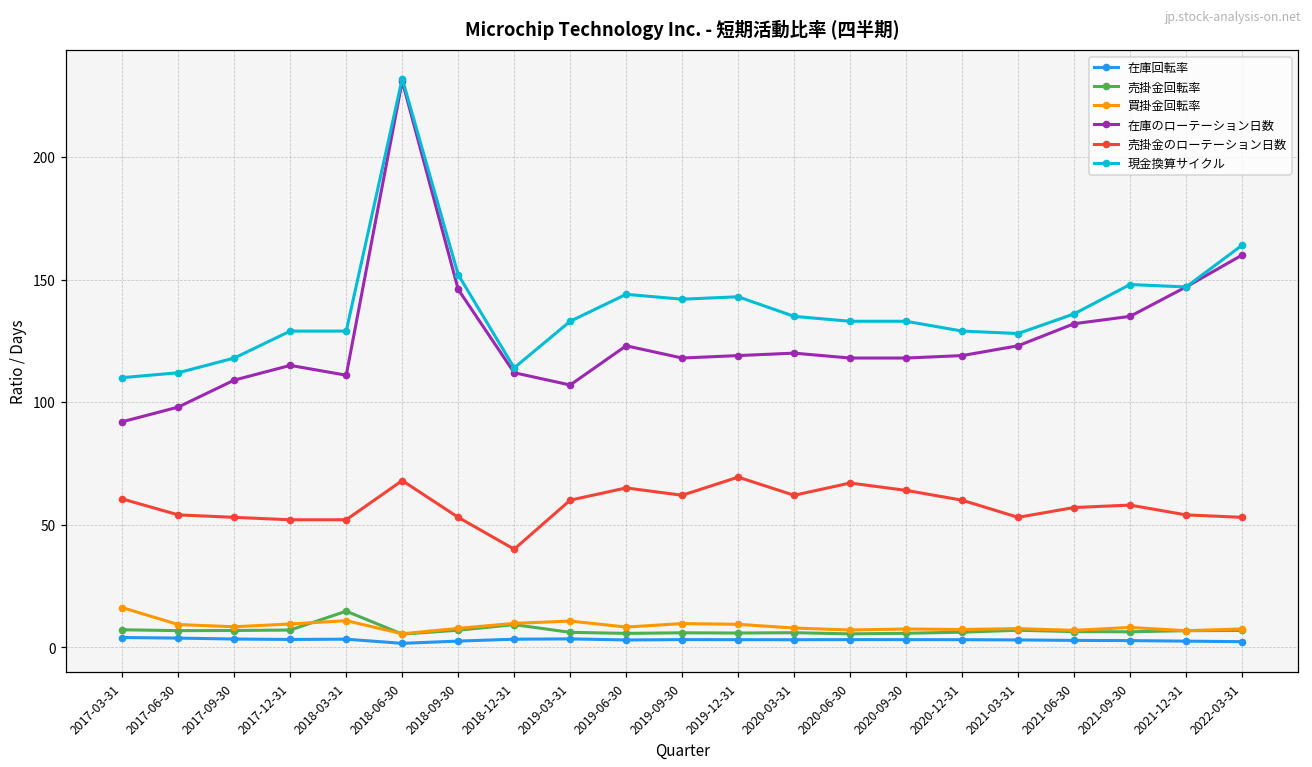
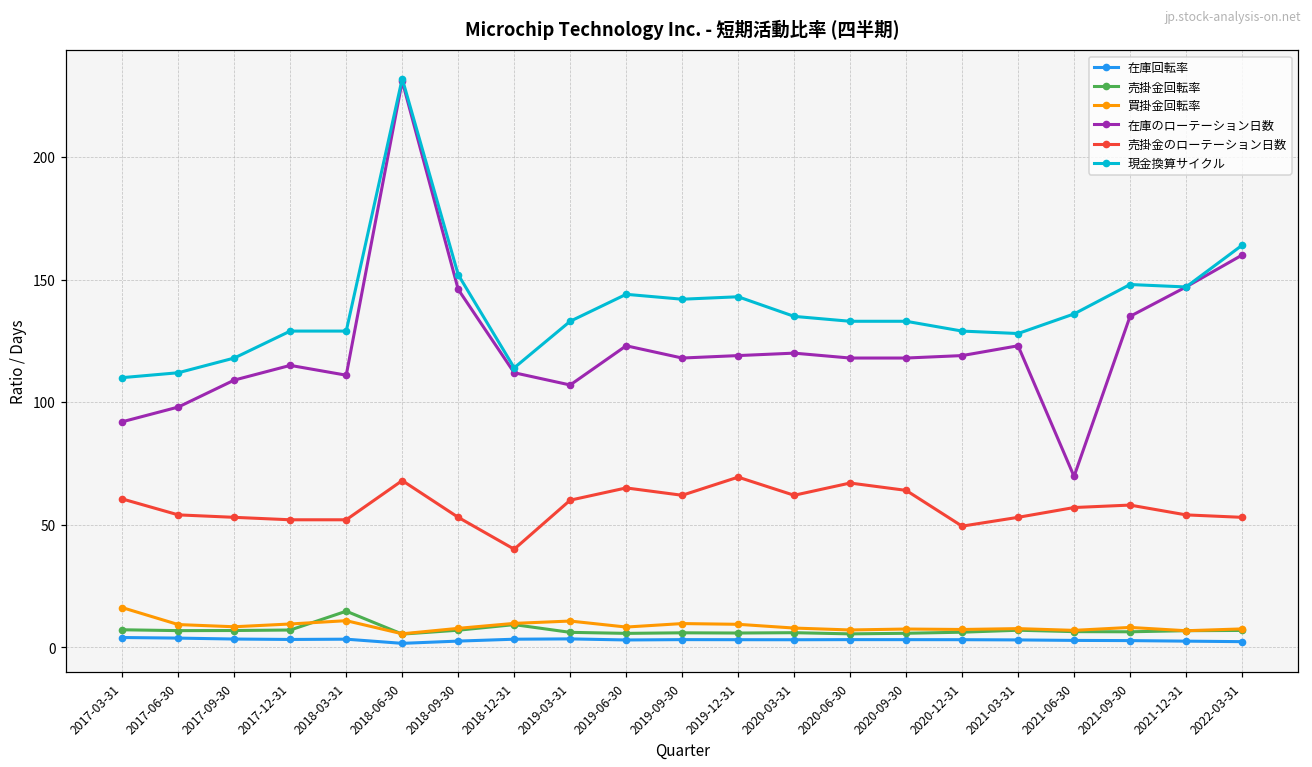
売掛金のローテーション日数, 2020-12-31: 60 -> 49
在庫のローテーション日数, 2021-06-30: 132 -> 70
